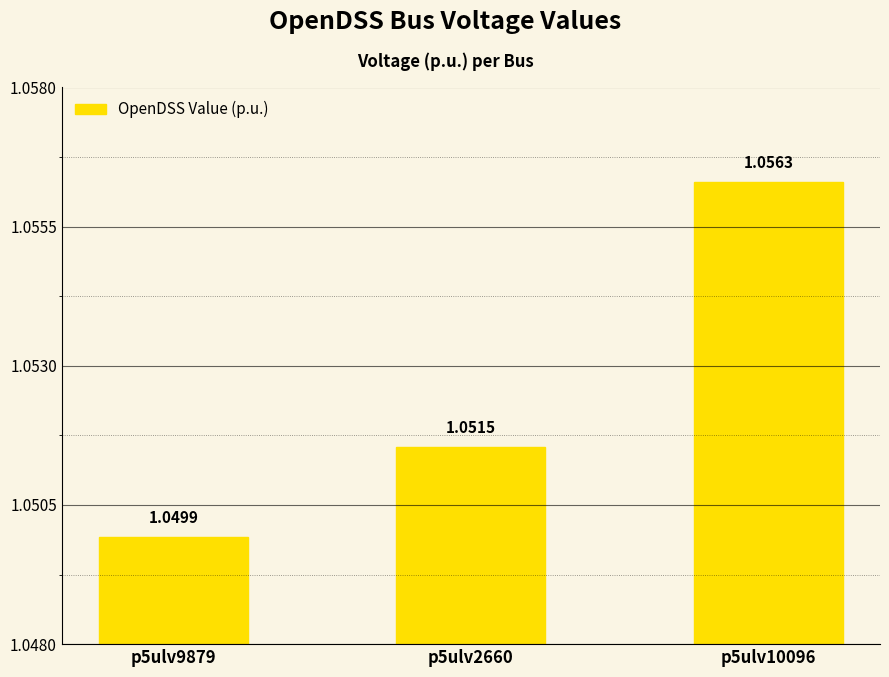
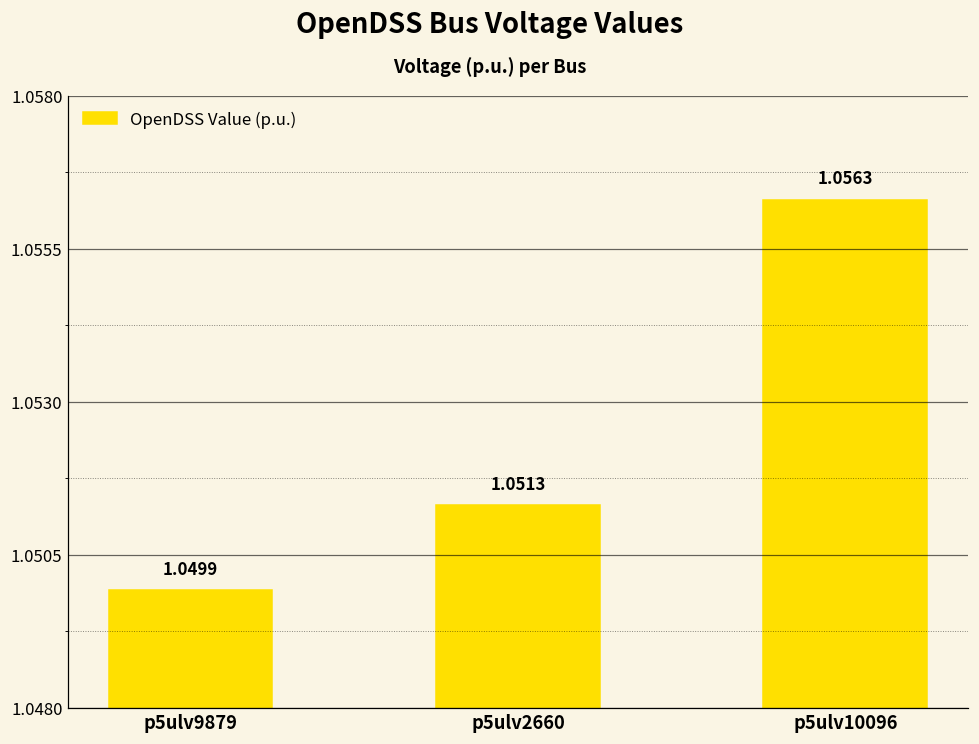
p5ulv2660: 1.0515 -> 1.0513
